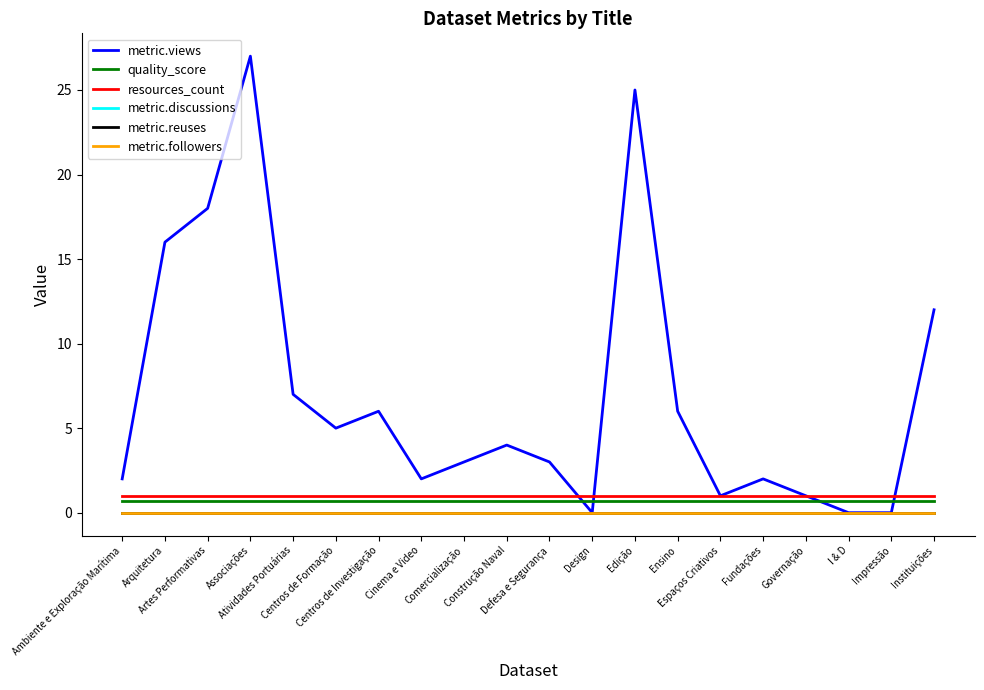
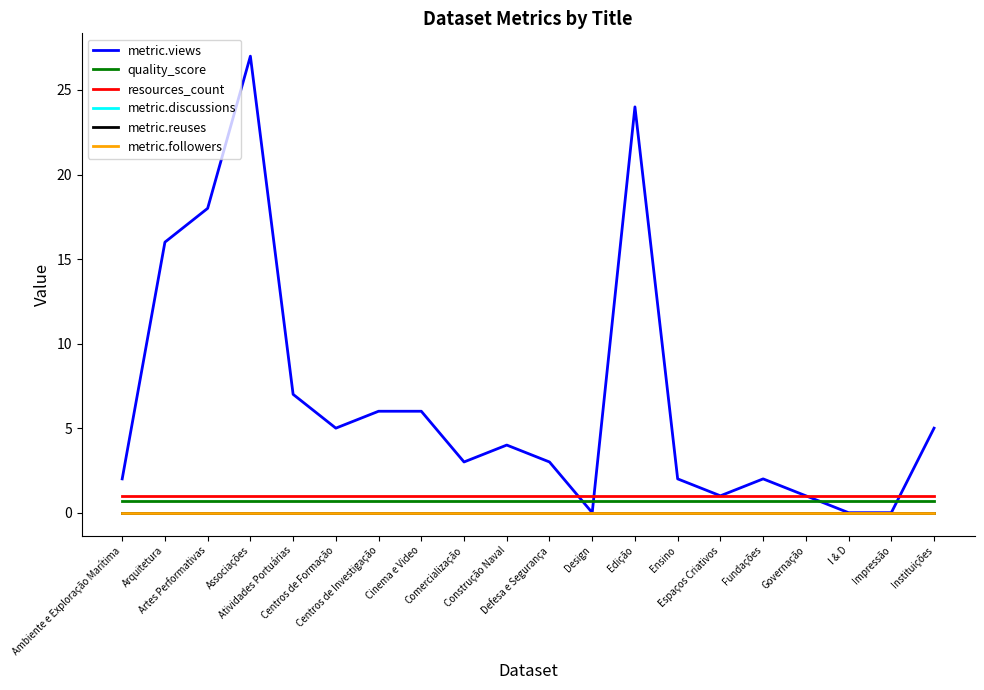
metric.views, Cinema e Video: 2 -> 6
metric.views, Edição: 25 -> 24
metric.views, Ensino: 6 -> 2
metric.views, Instituições: 12 -> 5
